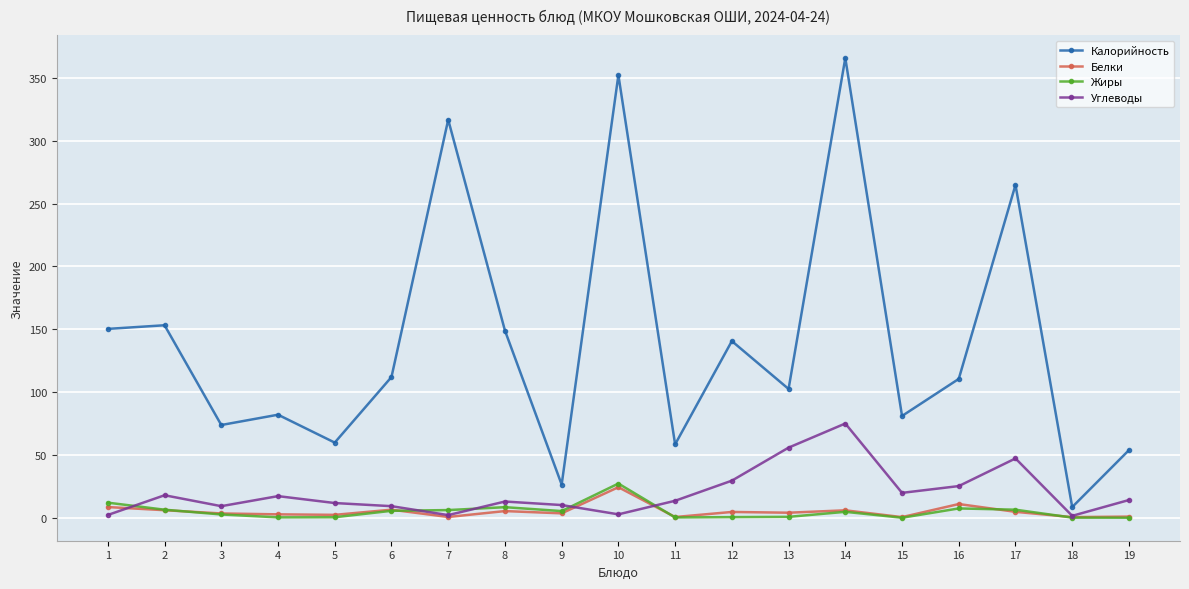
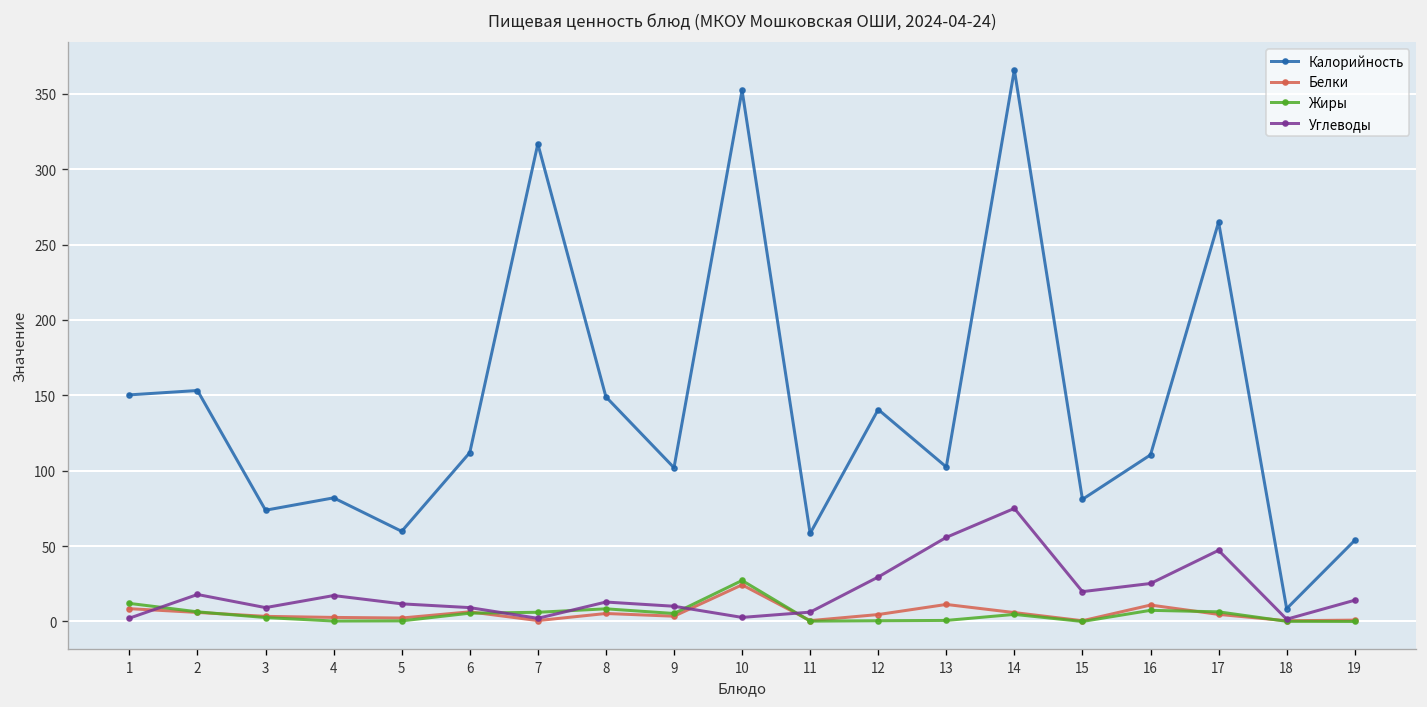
Калорийность, 9: 26 -> 102
Углеводы, 11: 14 -> 6
Белки, 13: 4 -> 11
